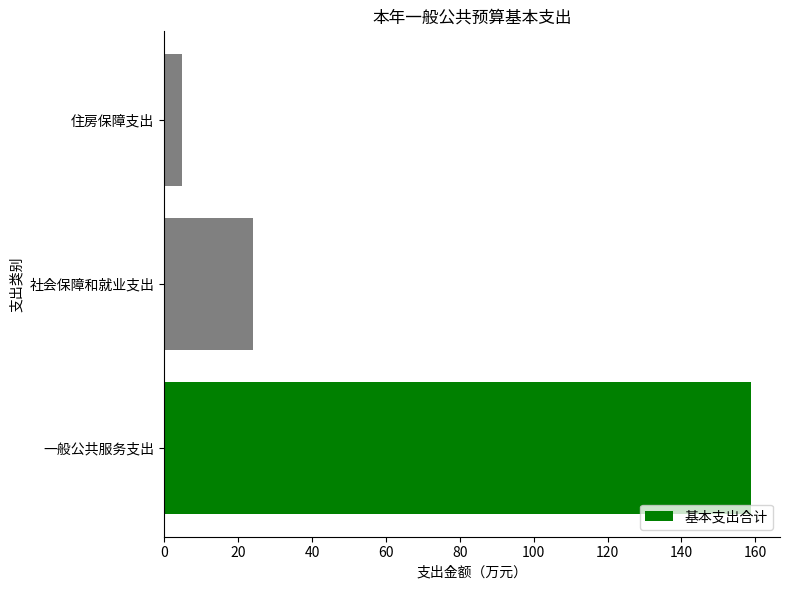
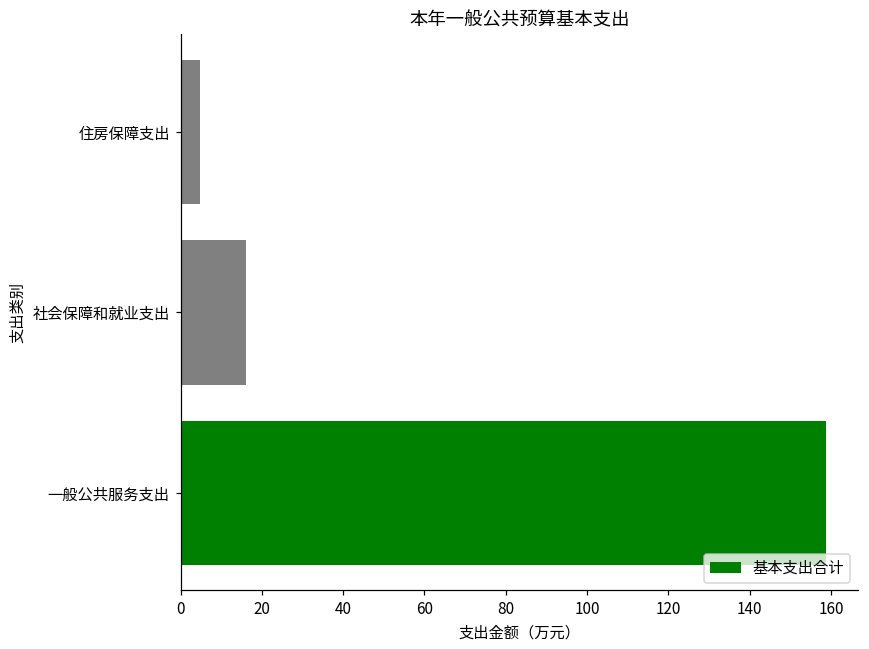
社会保障和就业支出: 24 -> 16
